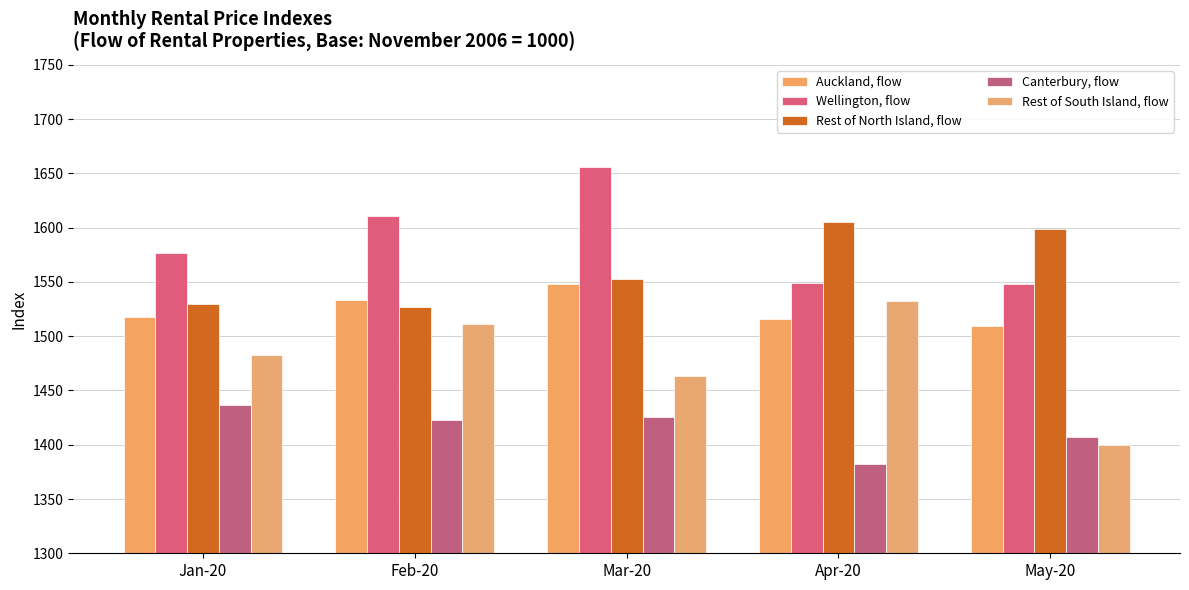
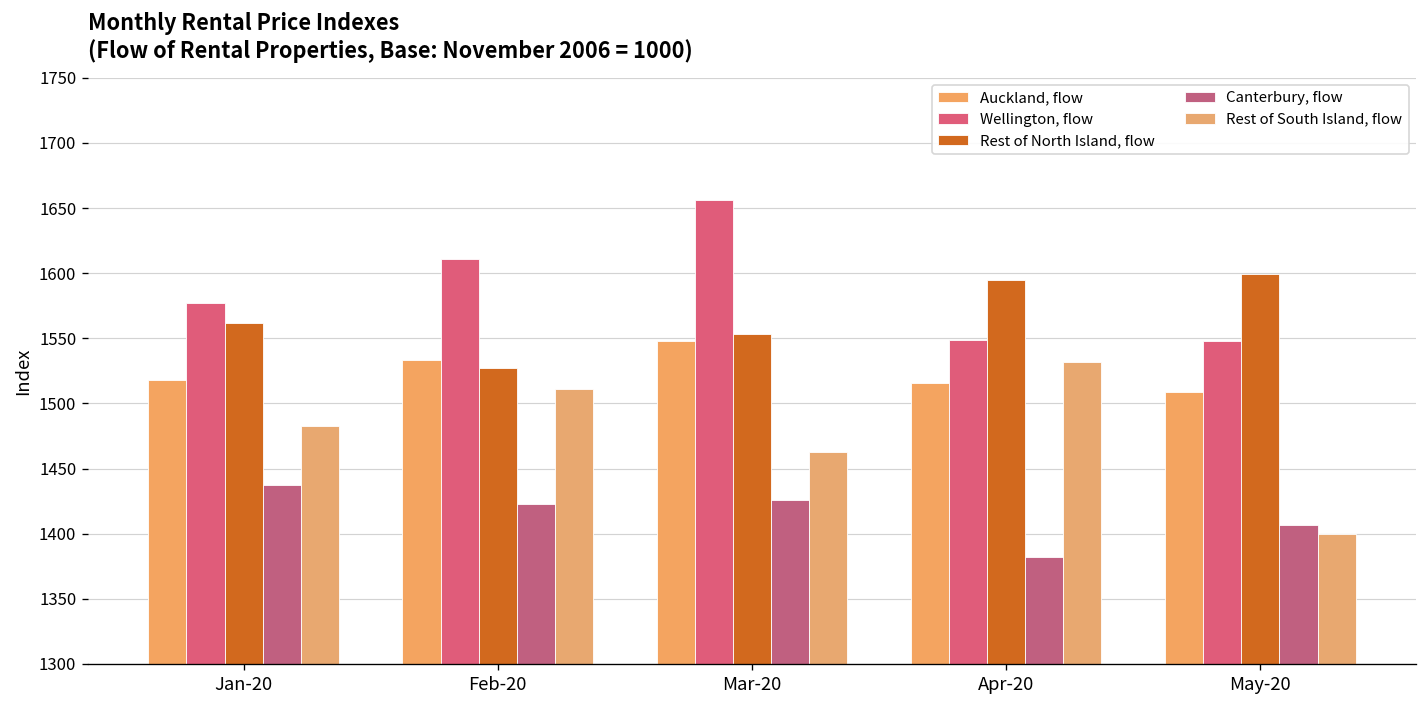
Rest of North Island, flow, Jan-20: 1530 -> 1562
Rest of North Island, flow, Apr-20: 1605 -> 1595
